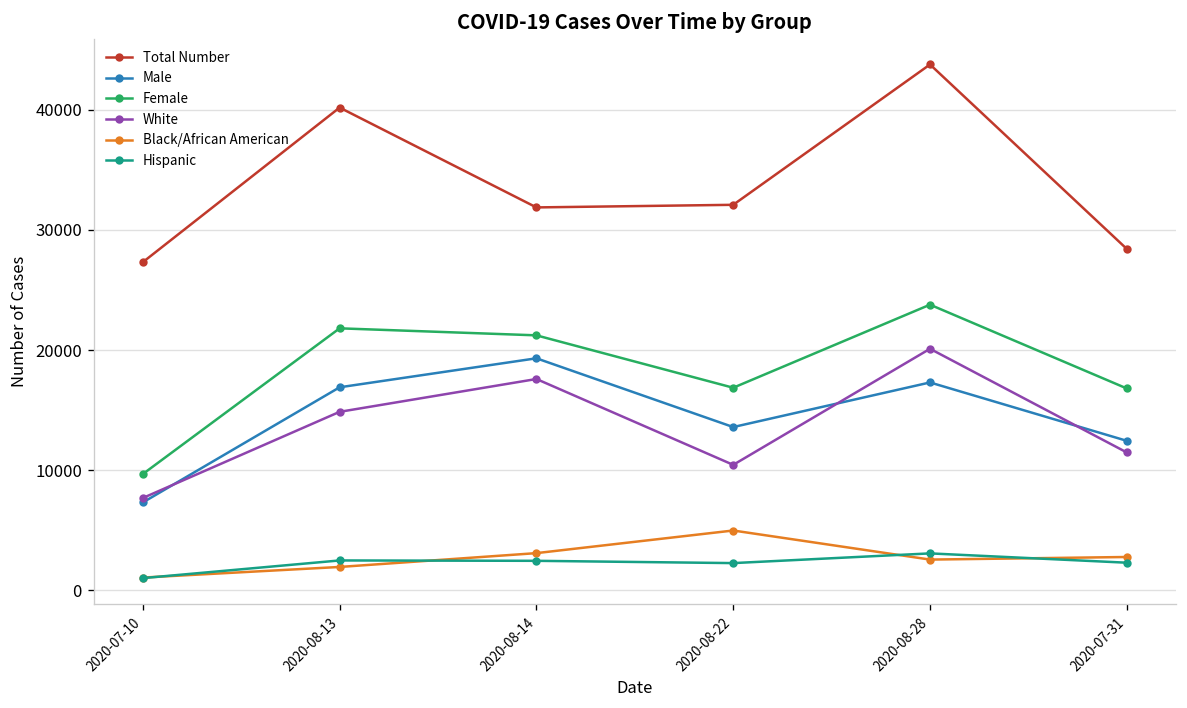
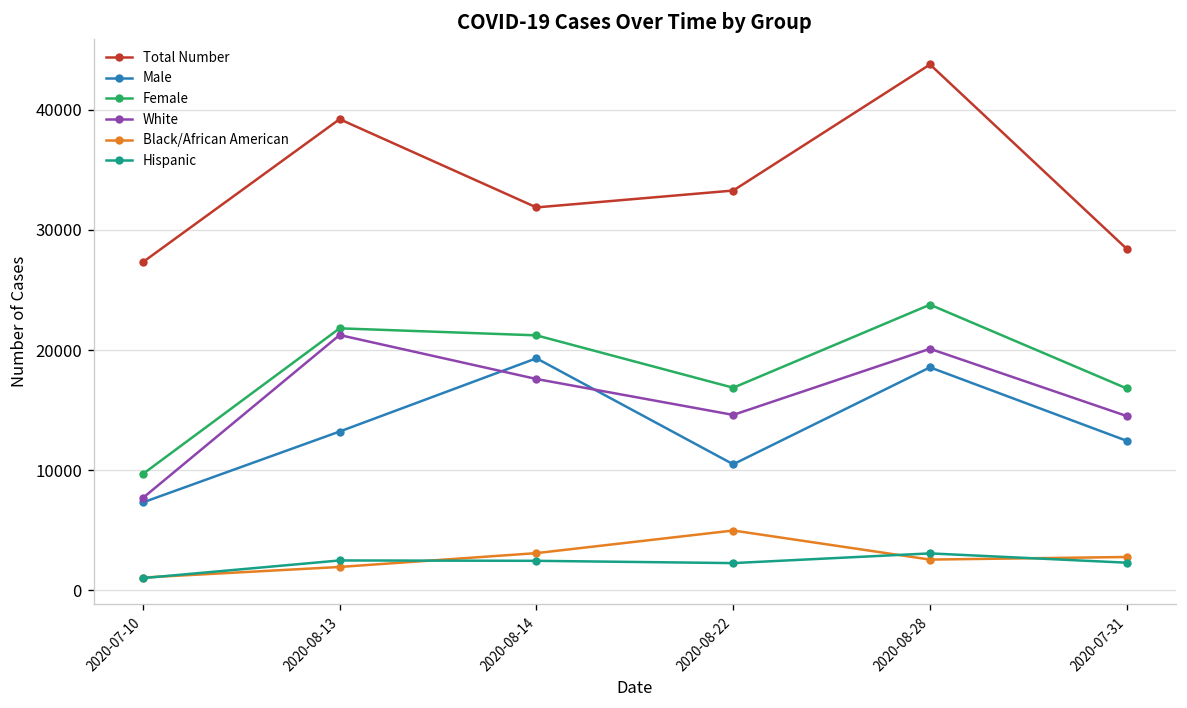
Total Number, 2020-08-13: 40200 -> 39200
Male, 2020-08-13: 16900 -> 13200
White, 2020-08-13: 14900 -> 21200
Total Number, 2020-08-22: 32100 -> 33300
Male, 2020-08-22: 13600 -> 10500
White, 2020-08-22: 10400 -> 14600
Male, 2020-08-28: 17300 -> 18600
White, 2020-07-31: 11500 -> 14500
